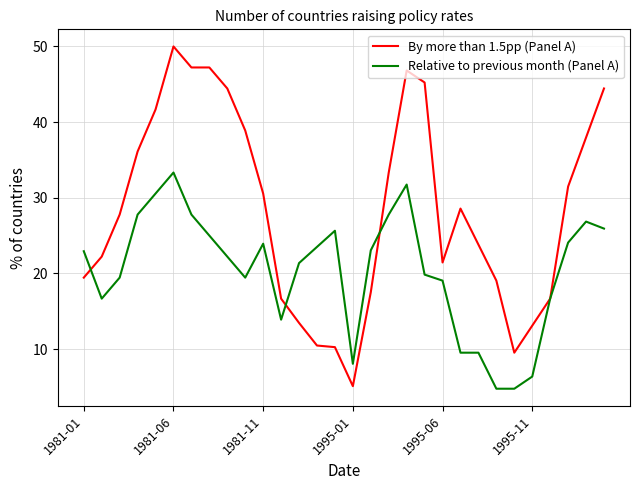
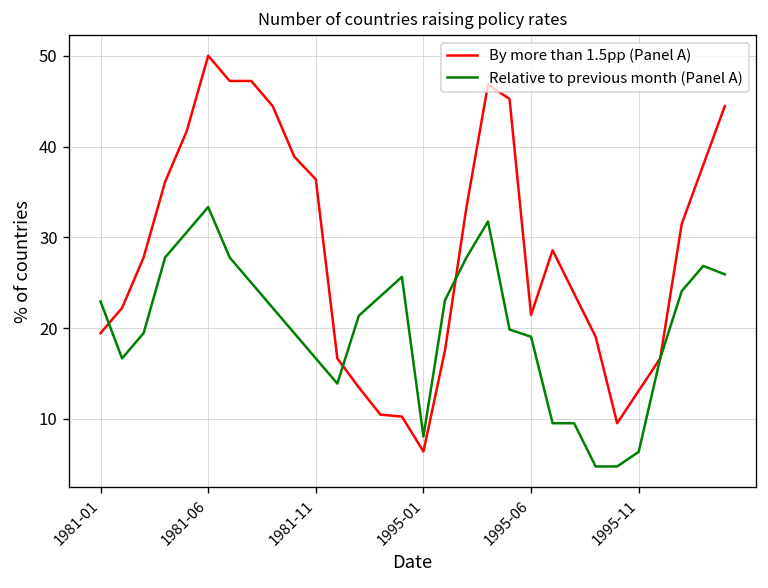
By more than 1.5pp (Panel A), 1981-11: 31 -> 36
Relative to previous month (Panel A), 1981-11: 24 -> 17
By more than 1.5pp (Panel A), 1995-01: 5 -> 6
